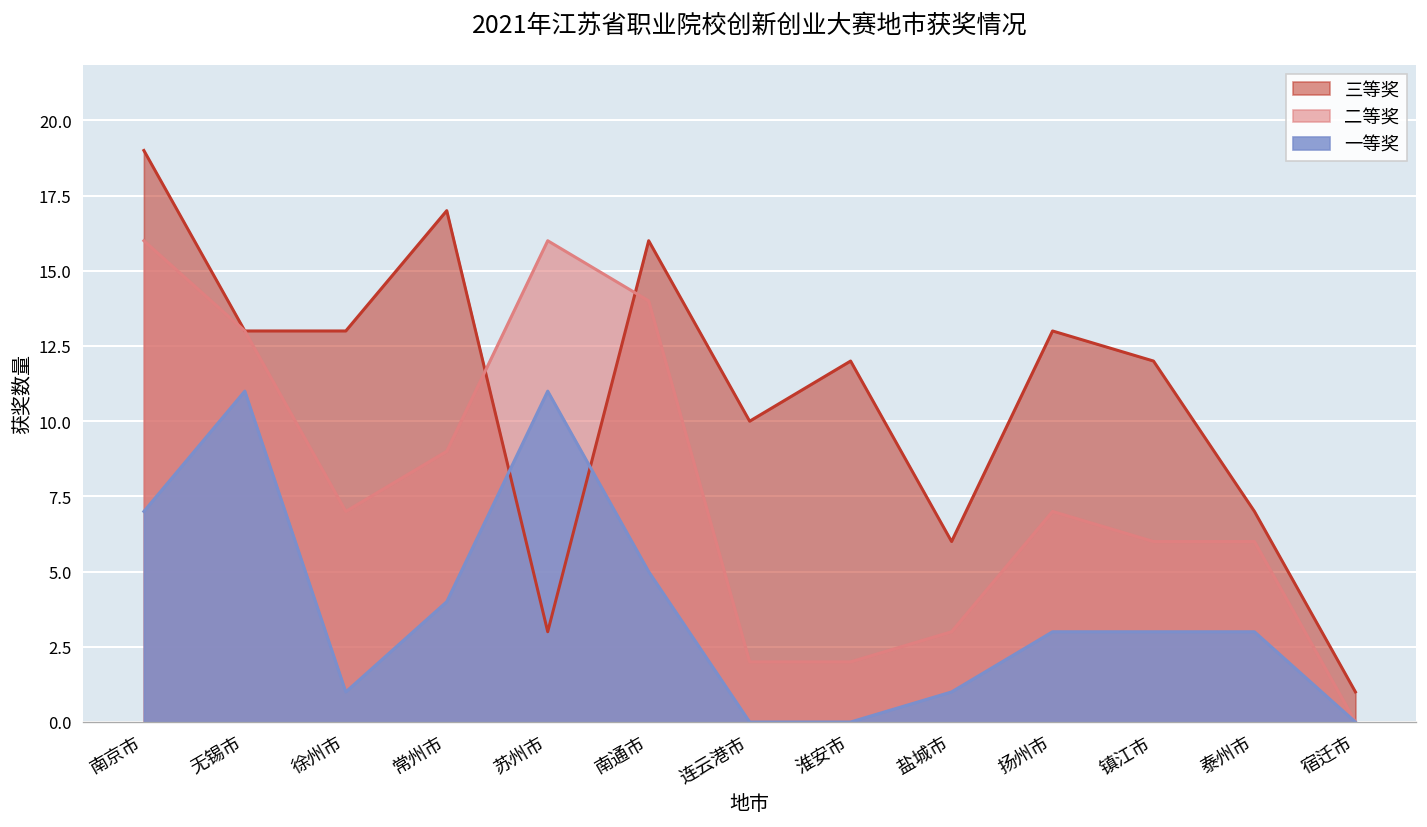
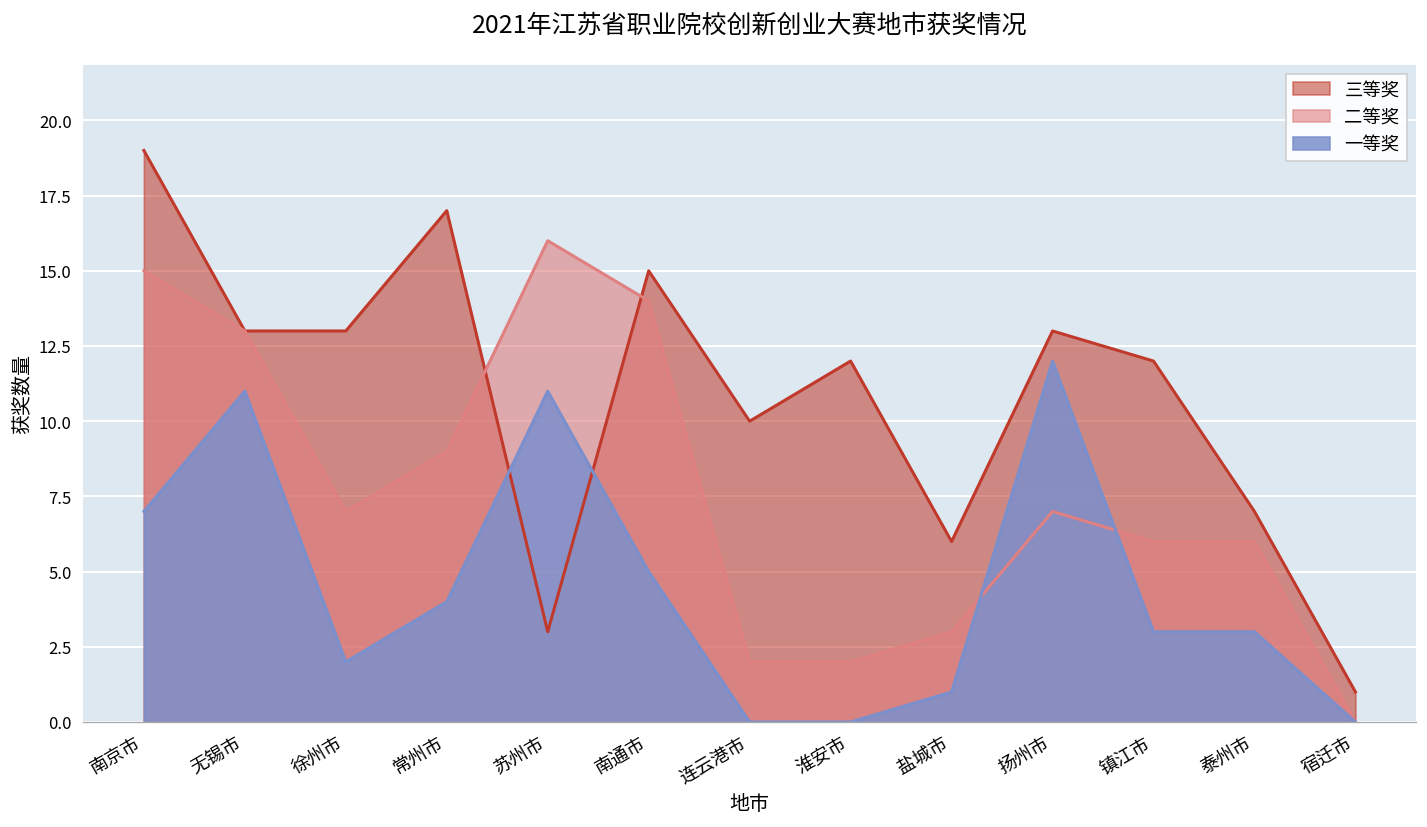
二等奖, 南京市: 16 -> 15
一等奖, 徐州市: 1 -> 2
三等奖, 南通市: 16 -> 15
一等奖, 扬州市: 3 -> 12
